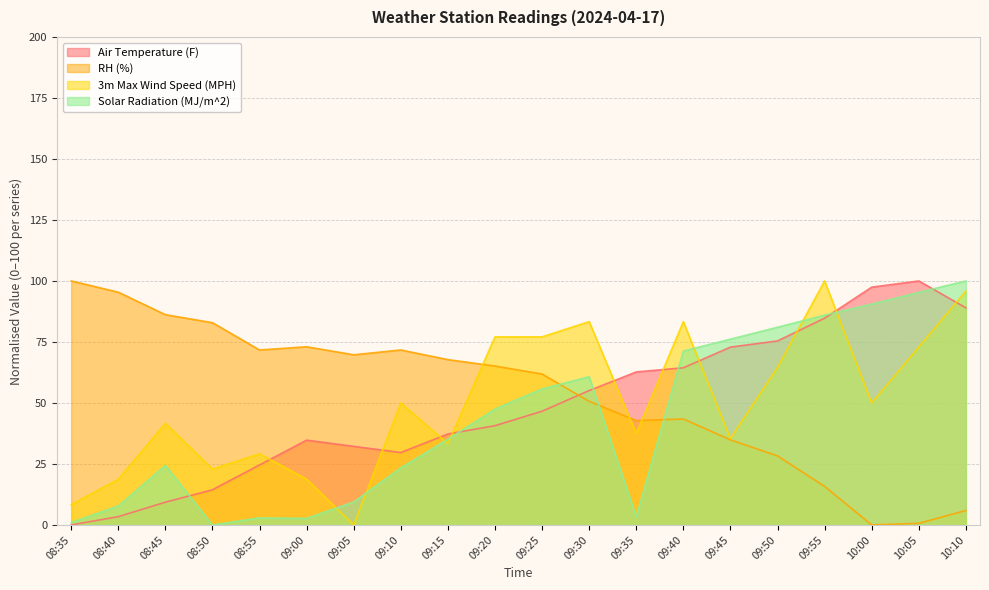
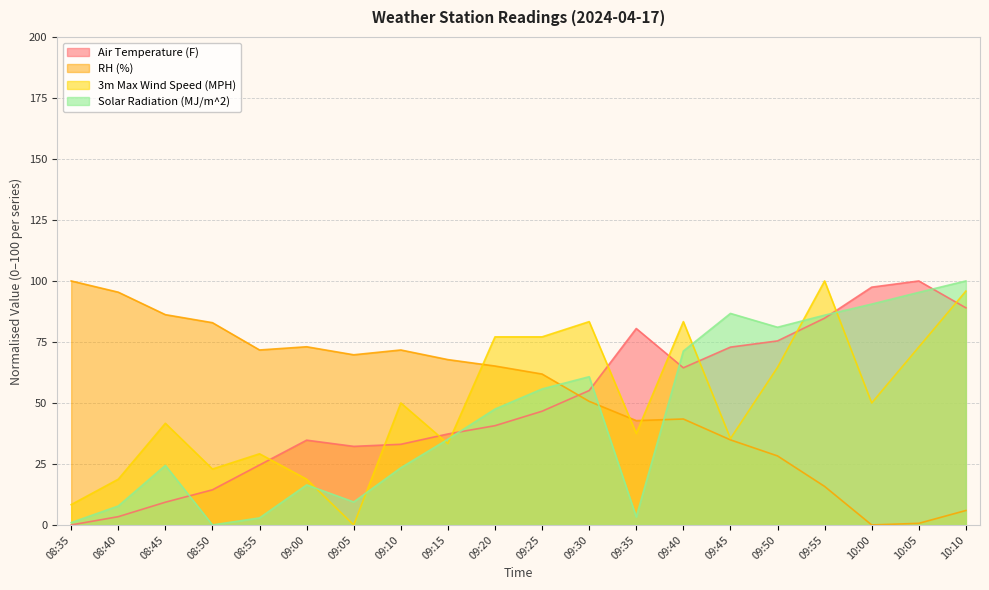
Solar Radiation (MJ/m^2), 09:00: 3 -> 16
Air Temperature (F), 09:10: 30 -> 33
Air Temperature (F), 09:35: 63 -> 81
Solar Radiation (MJ/m^2), 09:45: 76 -> 87
